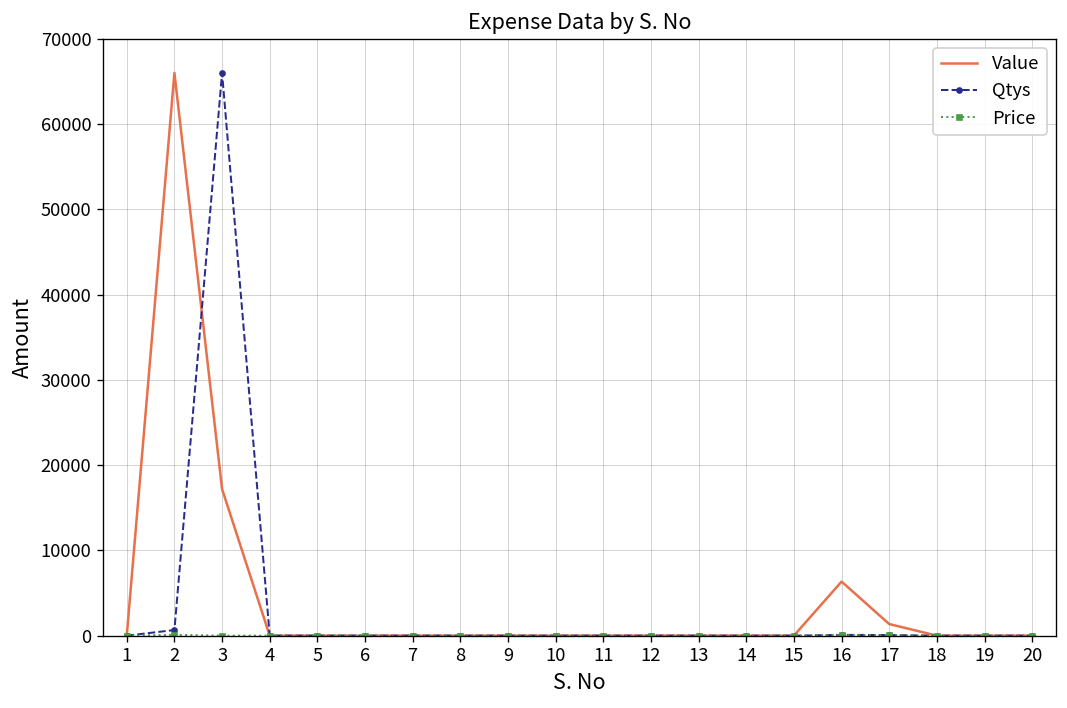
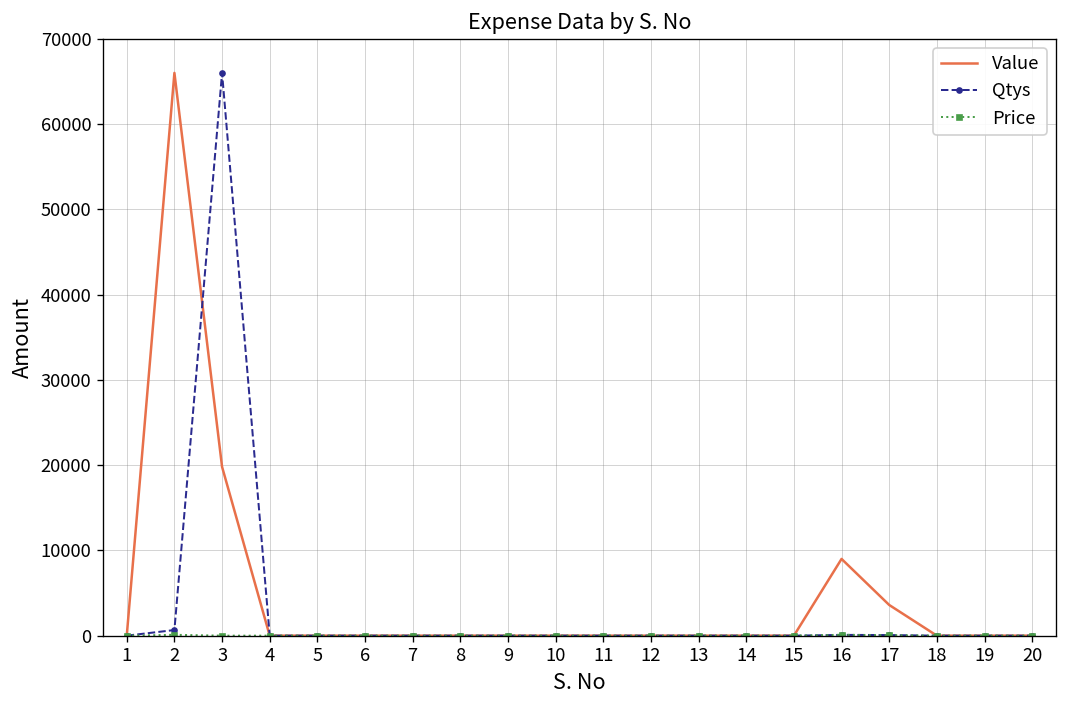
Value, 3: 17000 -> 20000
Value, 16: 6000 -> 9000
Value, 17: 1000 -> 4000
